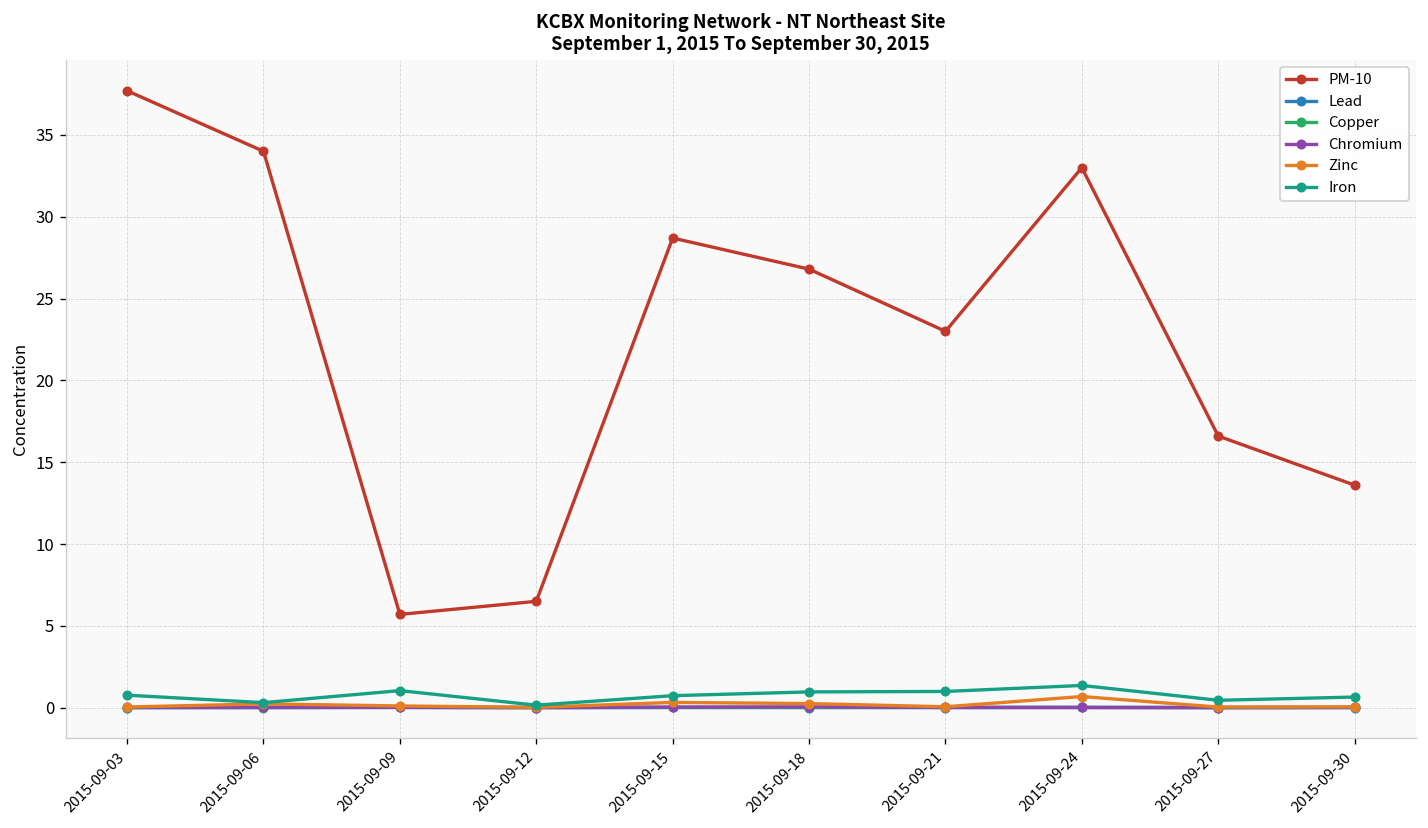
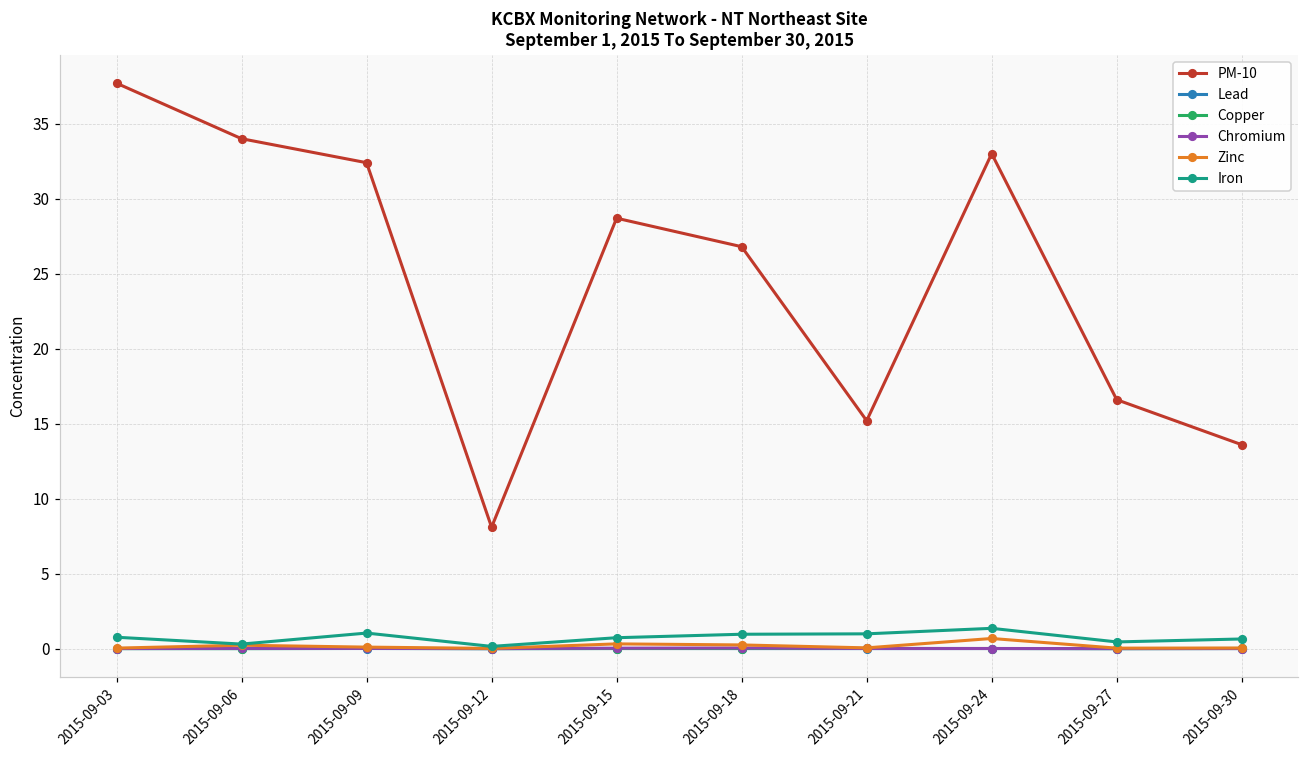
PM-10, 2015-09-09: 5.7 -> 32.4
PM-10, 2015-09-12: 6.5 -> 8.1
PM-10, 2015-09-21: 23.0 -> 15.2
